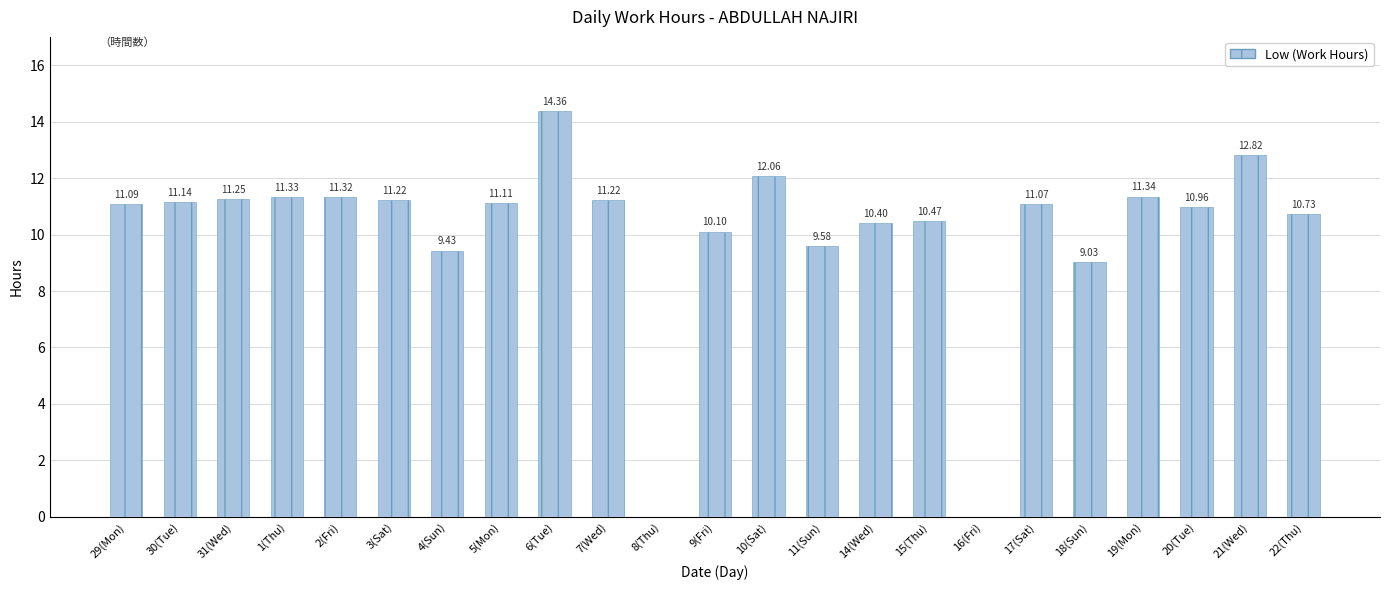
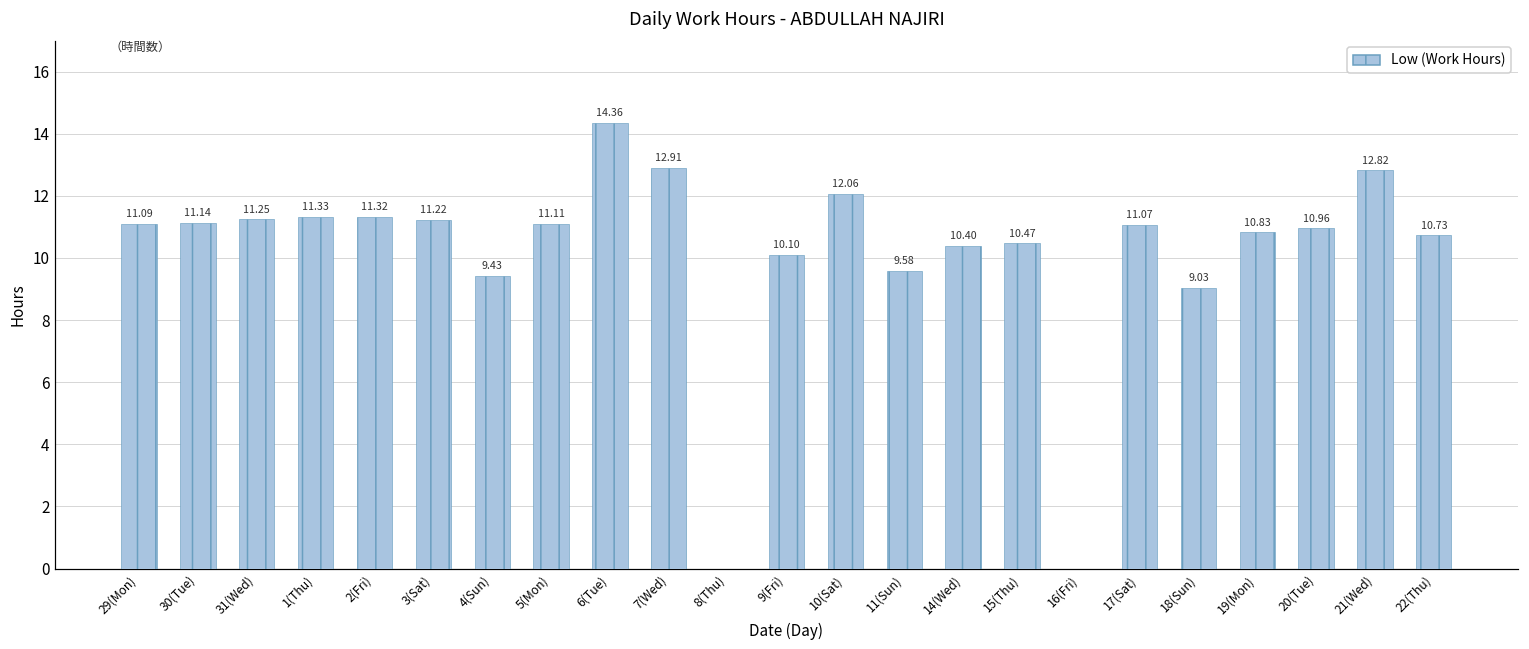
7(Wed): 11.22 -> 12.91
19(Mon): 11.34 -> 10.83
